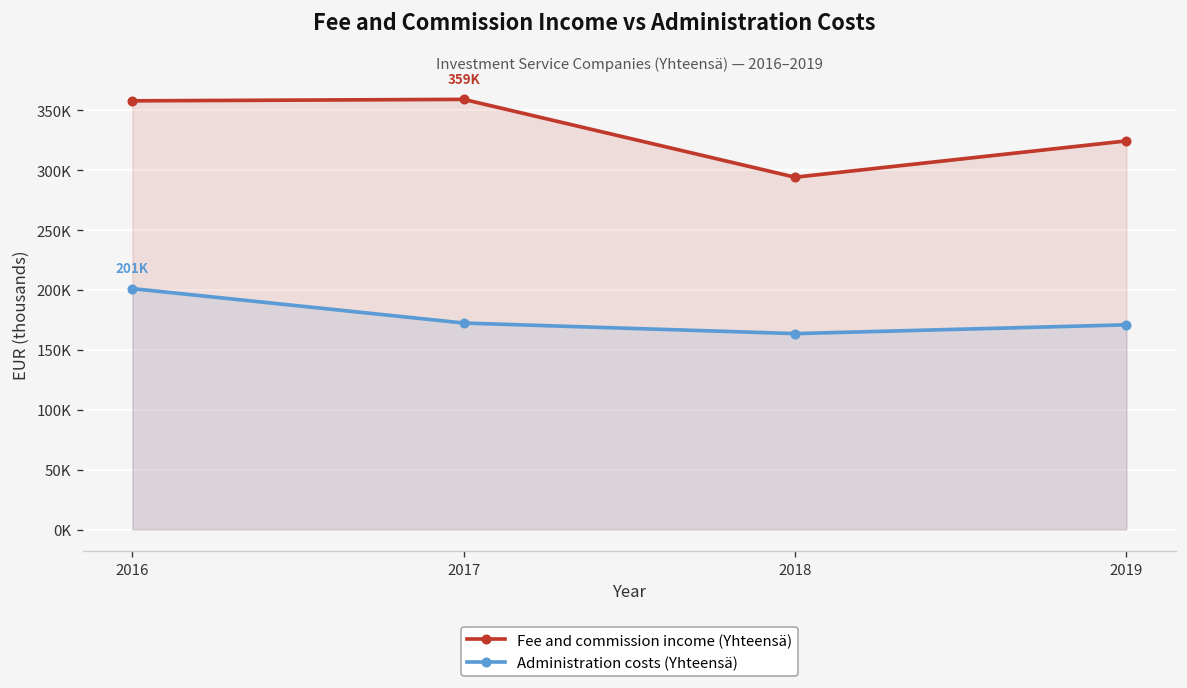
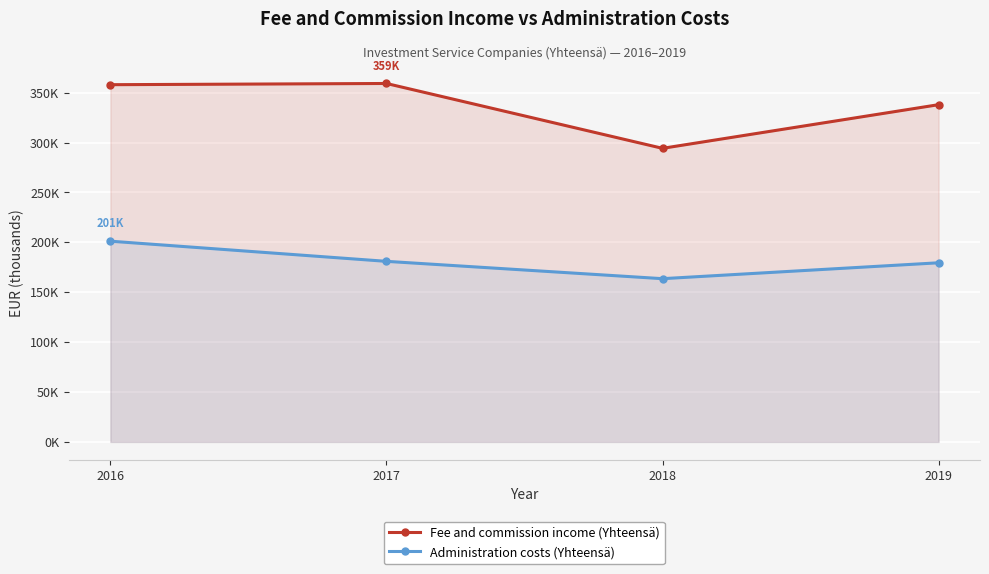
Administration costs (Yhteensä), 2017: 170000 -> 180000
Fee and commission income (Yhteensä), 2019: 320000 -> 340000
Administration costs (Yhteensä), 2019: 170000 -> 180000
